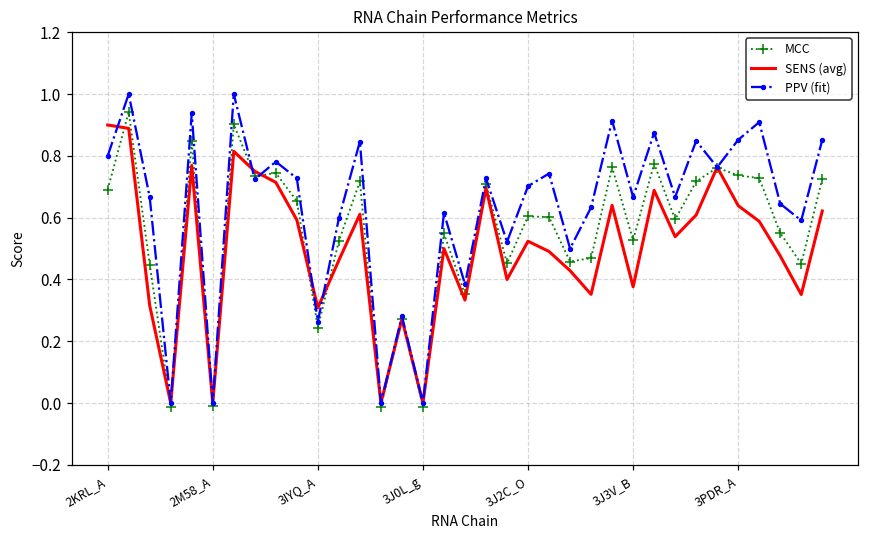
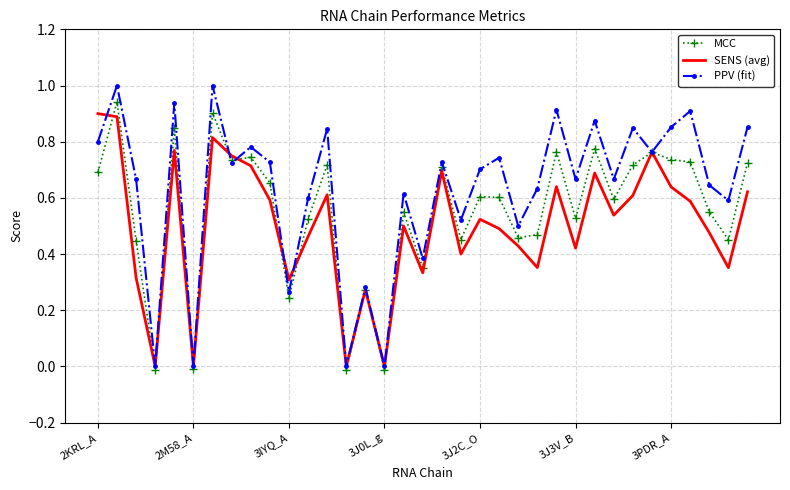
SENS (avg), 3J3V_B: 0.38 -> 0.42
